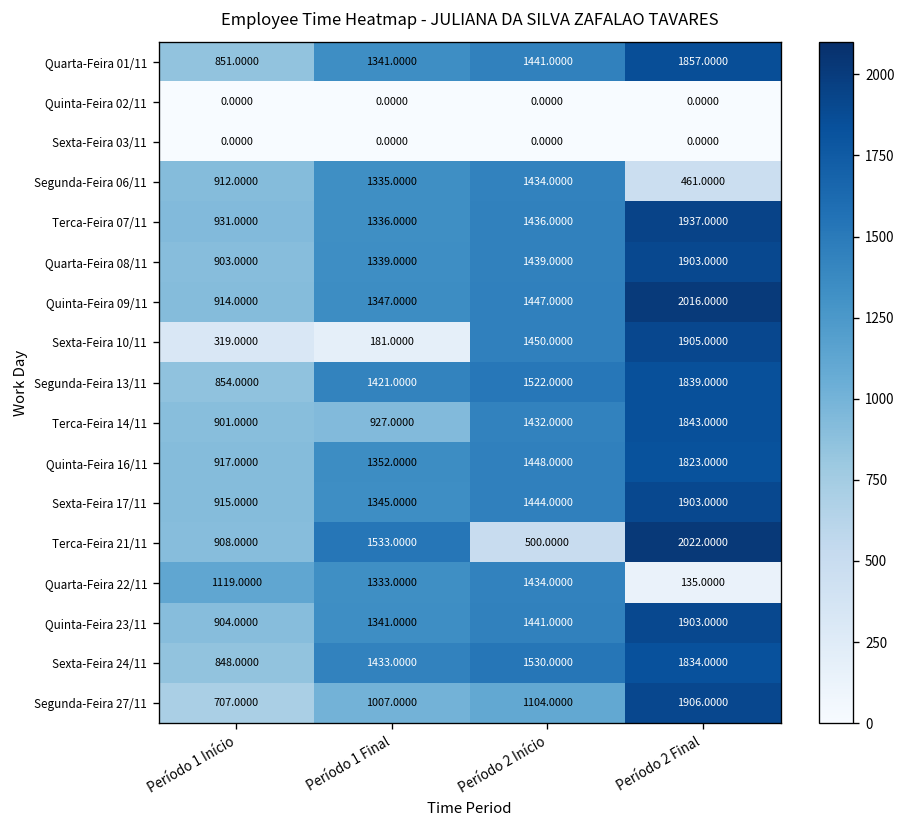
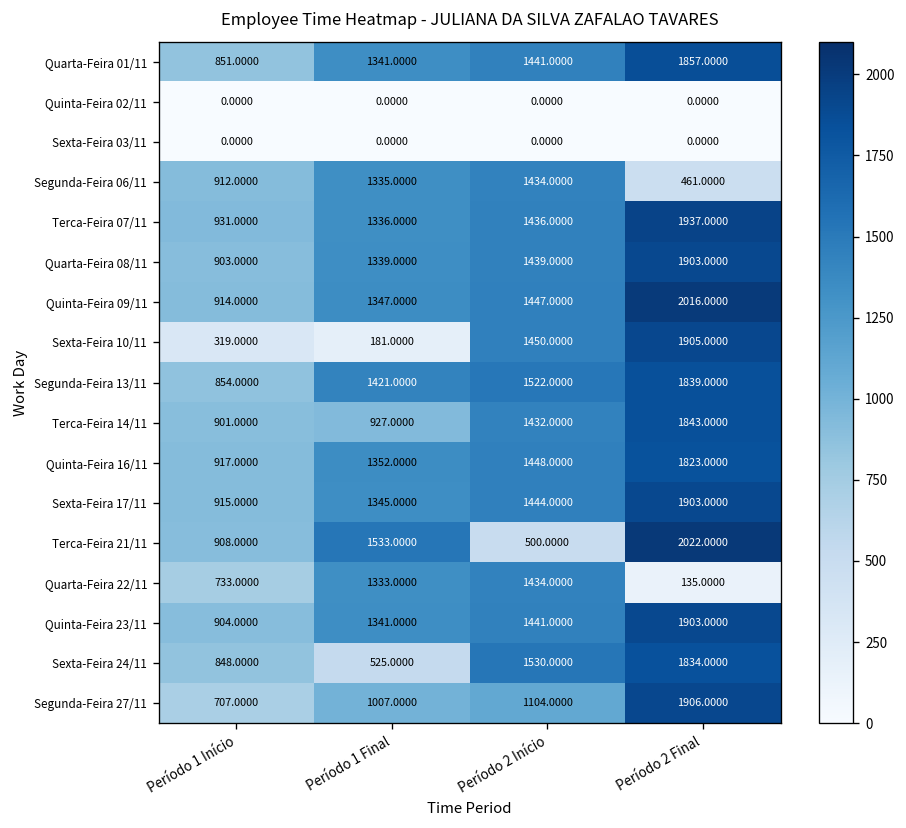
Quarta-Feira 22/11, Período 1 Início: 1119.0000 -> 733.0000
Sexta-Feira 24/11, Período 1 Final: 1433.0000 -> 525.0000
